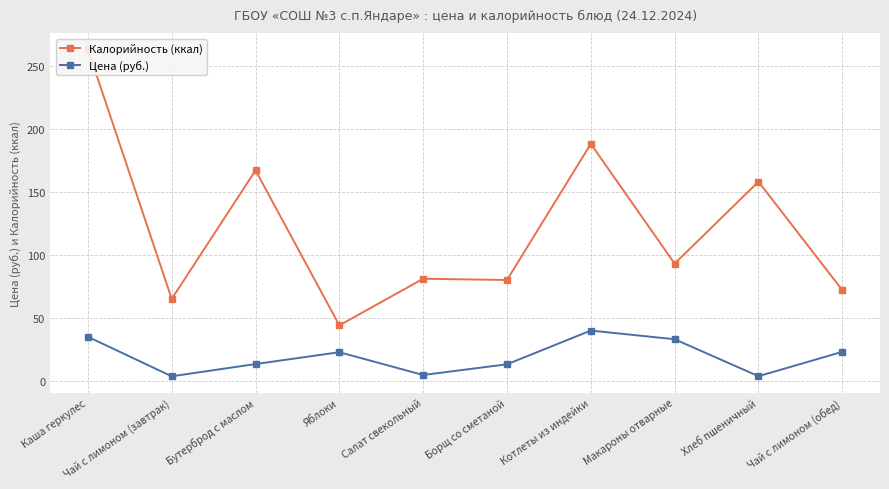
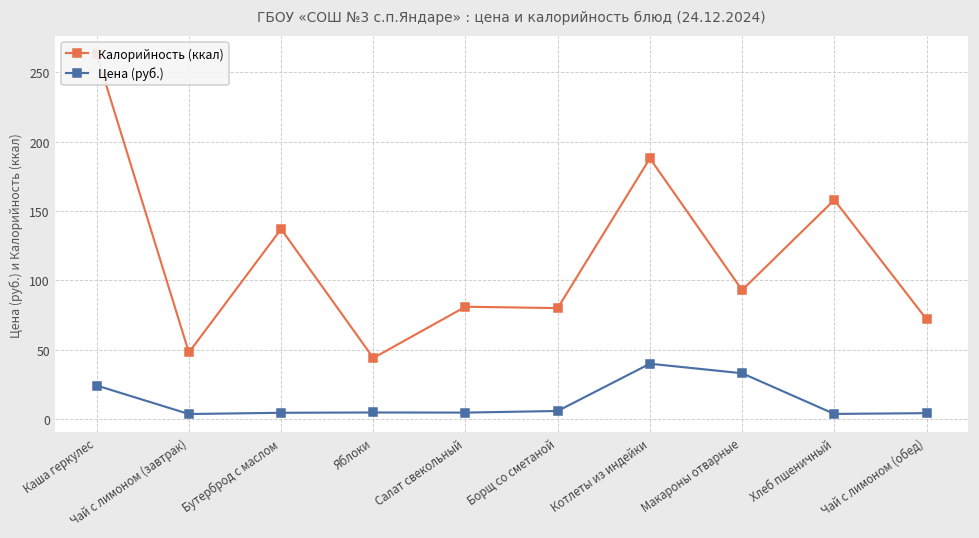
Цена (руб.), Каша геркулес: 35 -> 24
Калорийность (ккал), Чай с лимоном (завтрак): 65 -> 48
Калорийность (ккал), Бутерброд с маслом: 167 -> 137
Цена (руб.), Бутерброд с маслом: 13 -> 5
Цена (руб.), Яблоки: 23 -> 5
Цена (руб.), Борщ со сметаной: 13 -> 6
Цена (руб.), Чай с лимоном (обед): 23 -> 4
